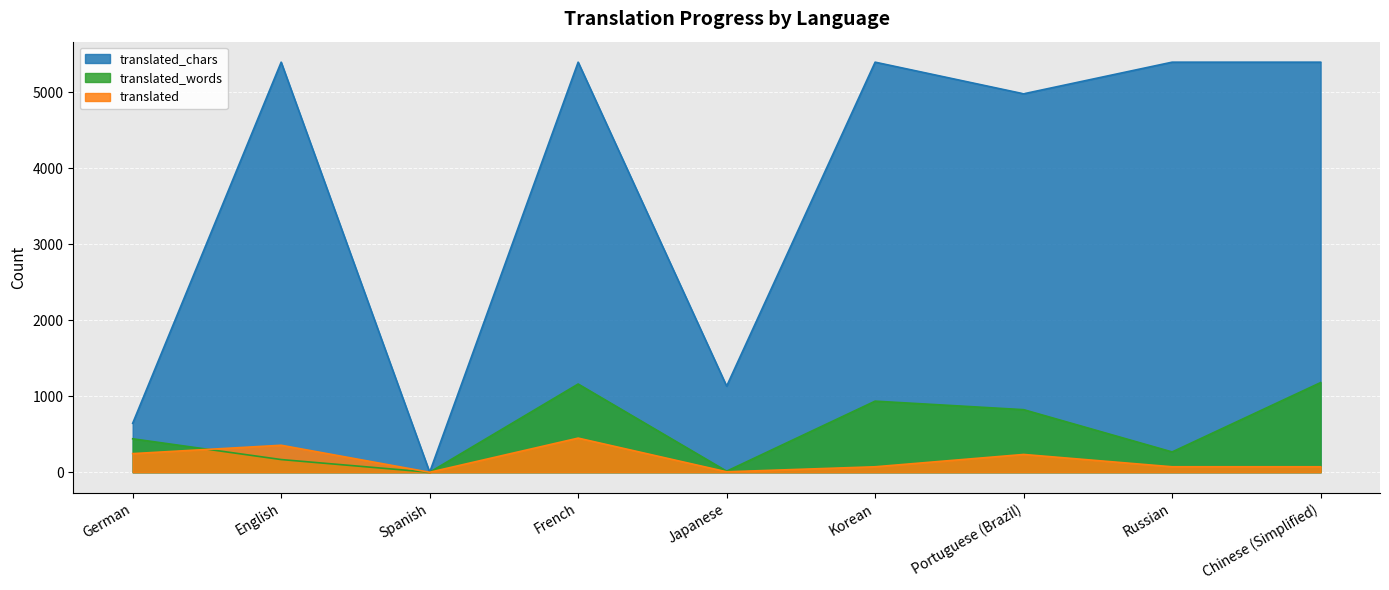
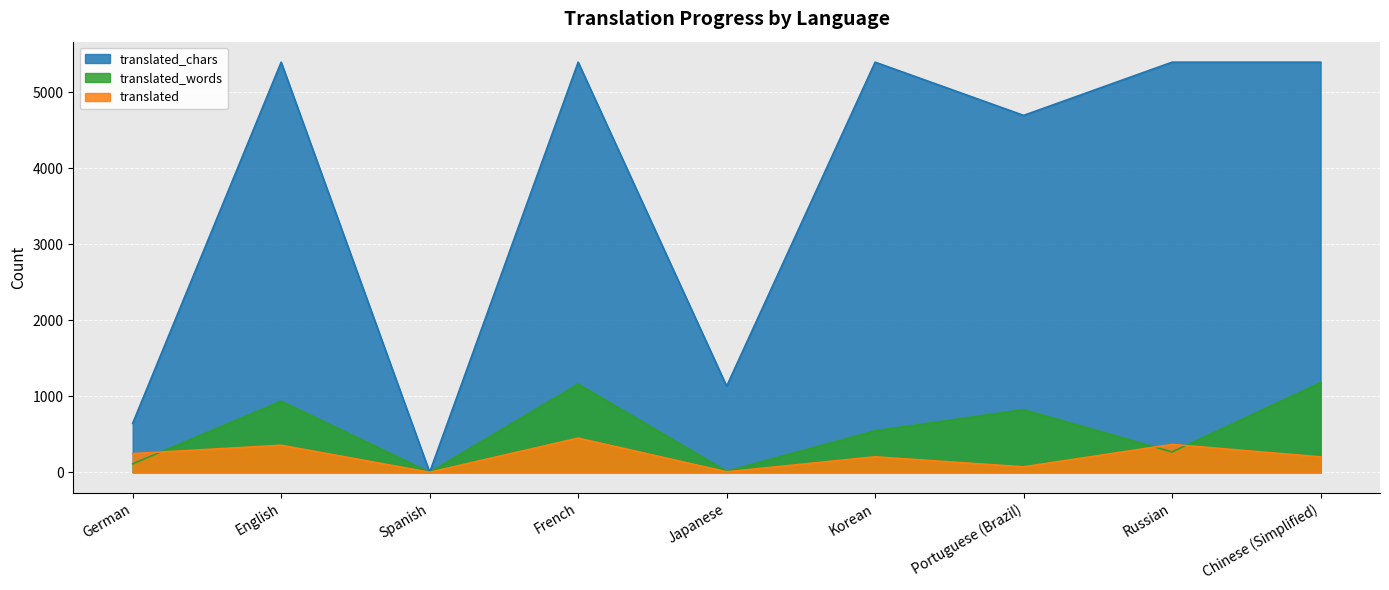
translated_words, German: 400 -> 100
translated_words, English: 200 -> 900
translated_words, Korean: 900 -> 500
translated, Korean: 100 -> 200
translated_chars, Portuguese (Brazil): 5000 -> 4700
translated, Portuguese (Brazil): 200 -> 100
translated, Russian: 100 -> 400
translated, Chinese (Simplified): 100 -> 200
